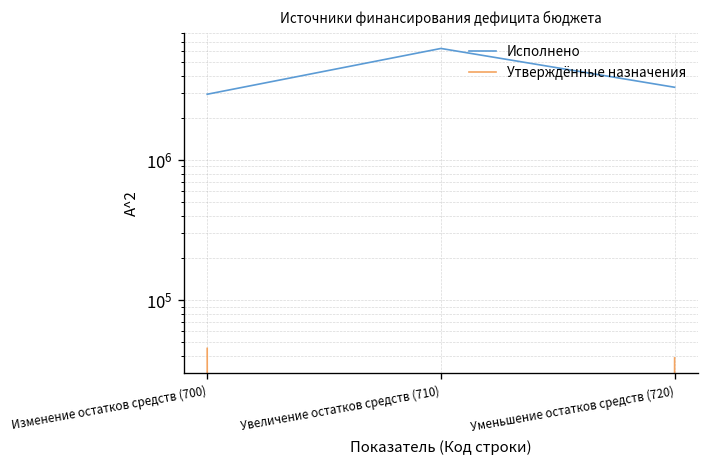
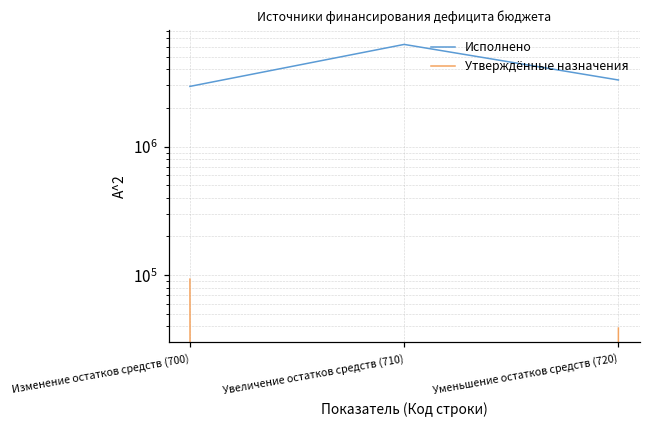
Утверждённые назначения, Изменение остатков средств (700): 45000 -> 90000
